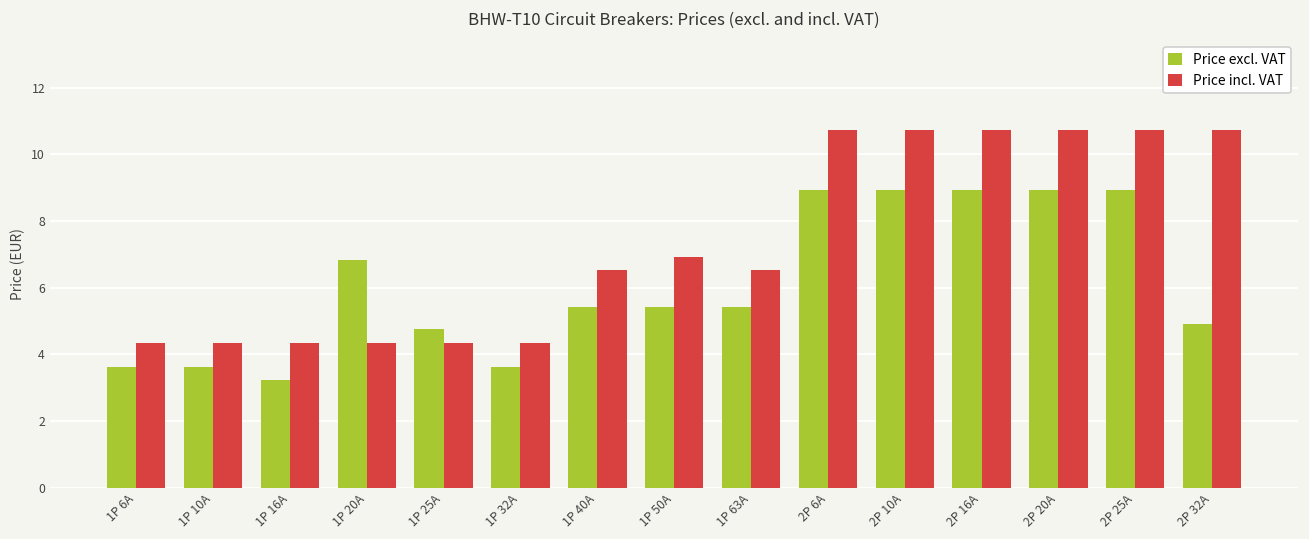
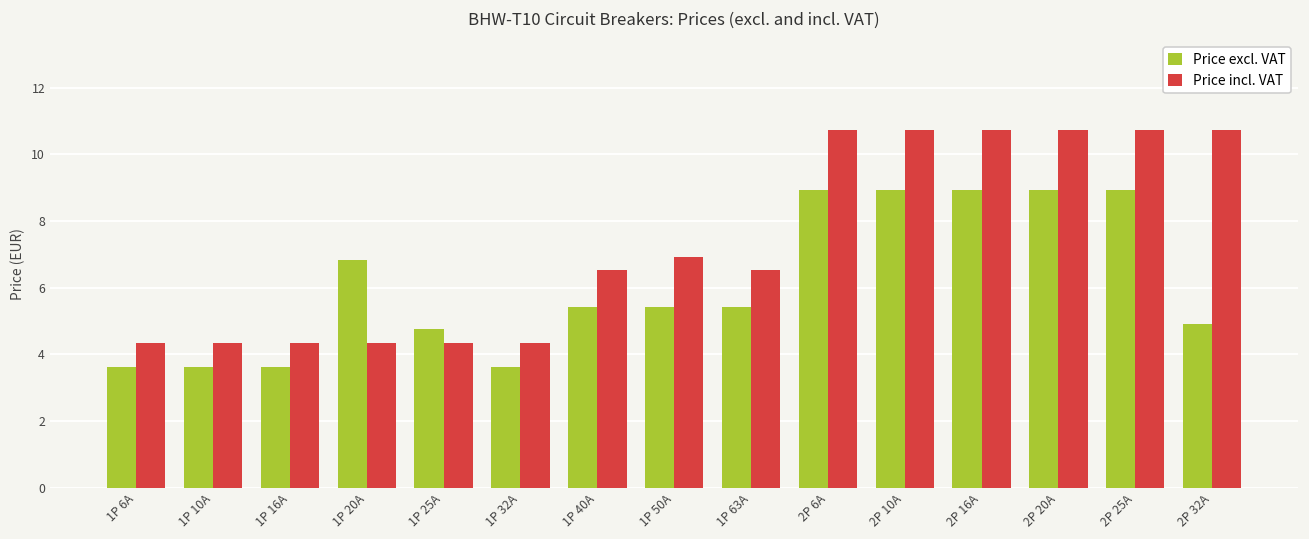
Price excl. VAT, 1P 16A: 3.2 -> 3.6
